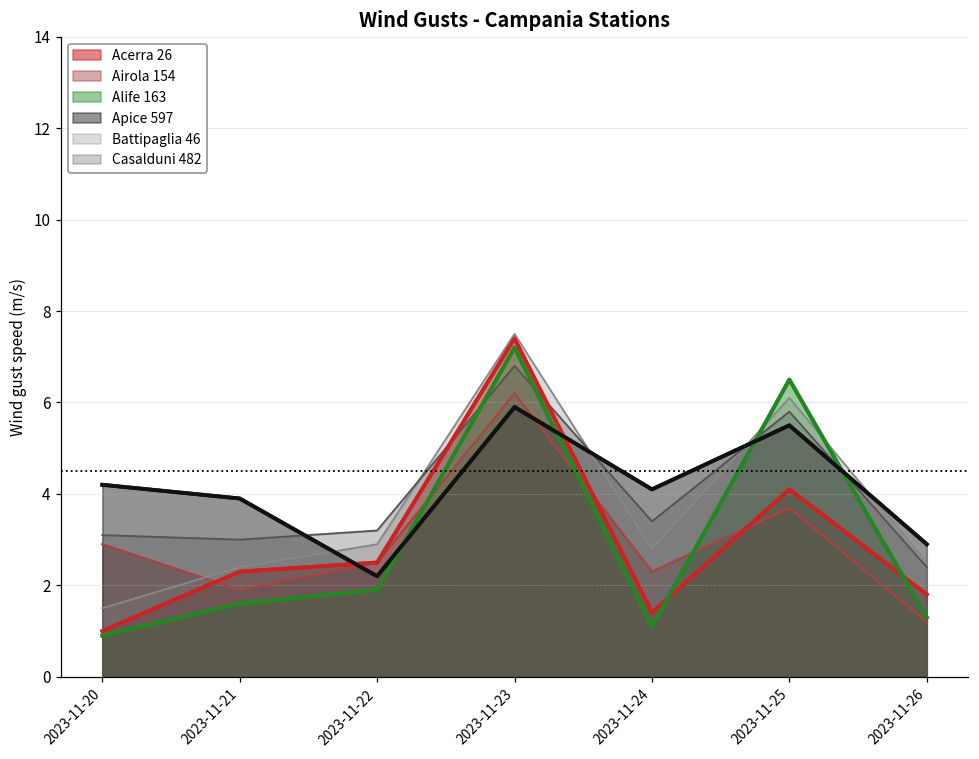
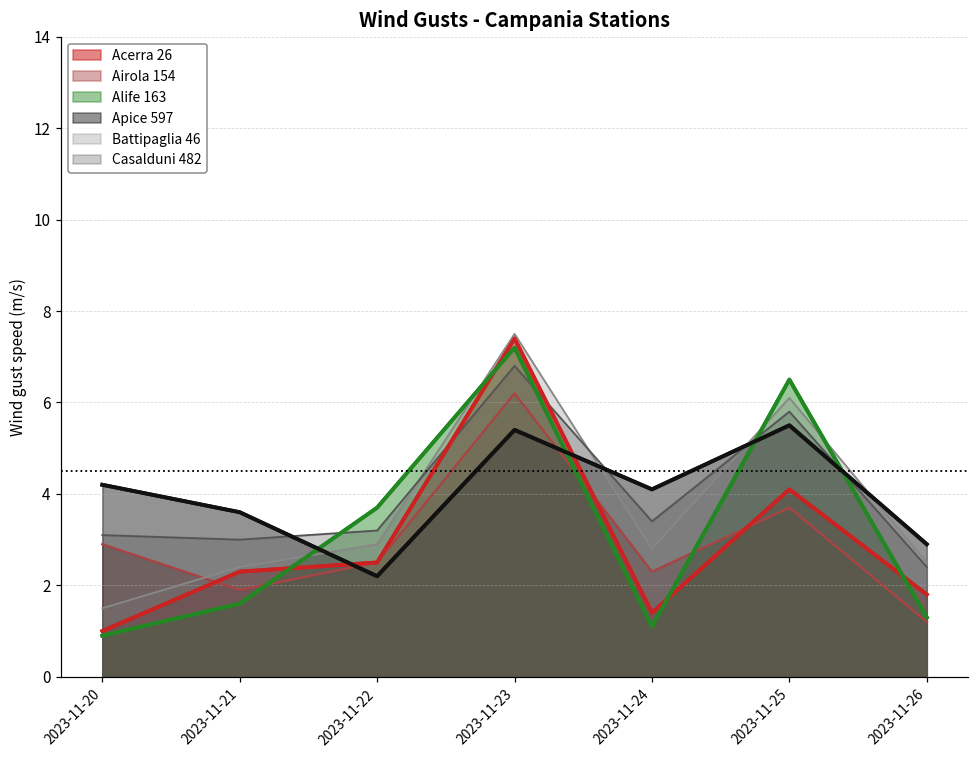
Apice 597, 2023-11-21: 3.9 -> 3.6
Alife 163, 2023-11-22: 1.9 -> 3.7
Apice 597, 2023-11-23: 5.9 -> 5.4
